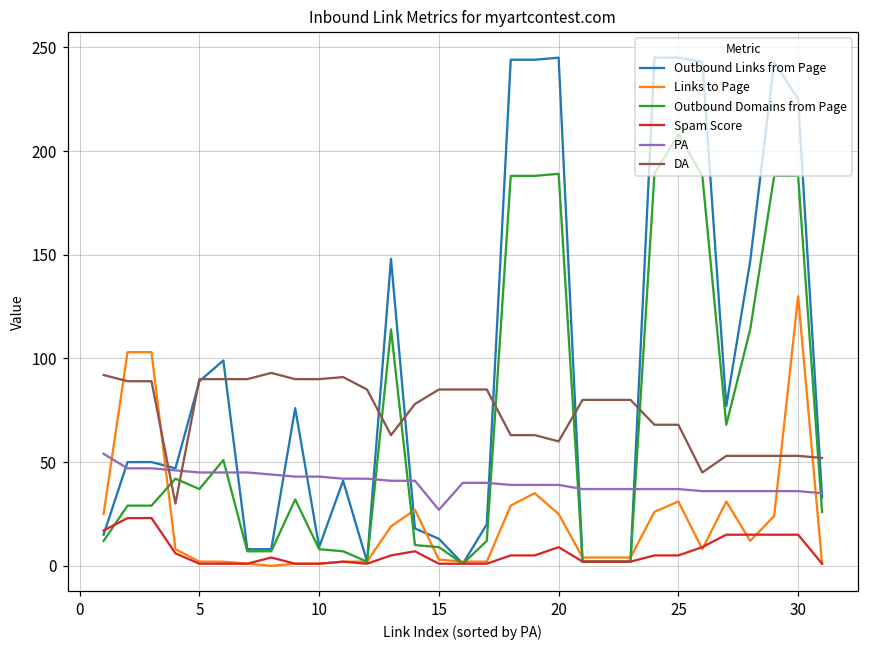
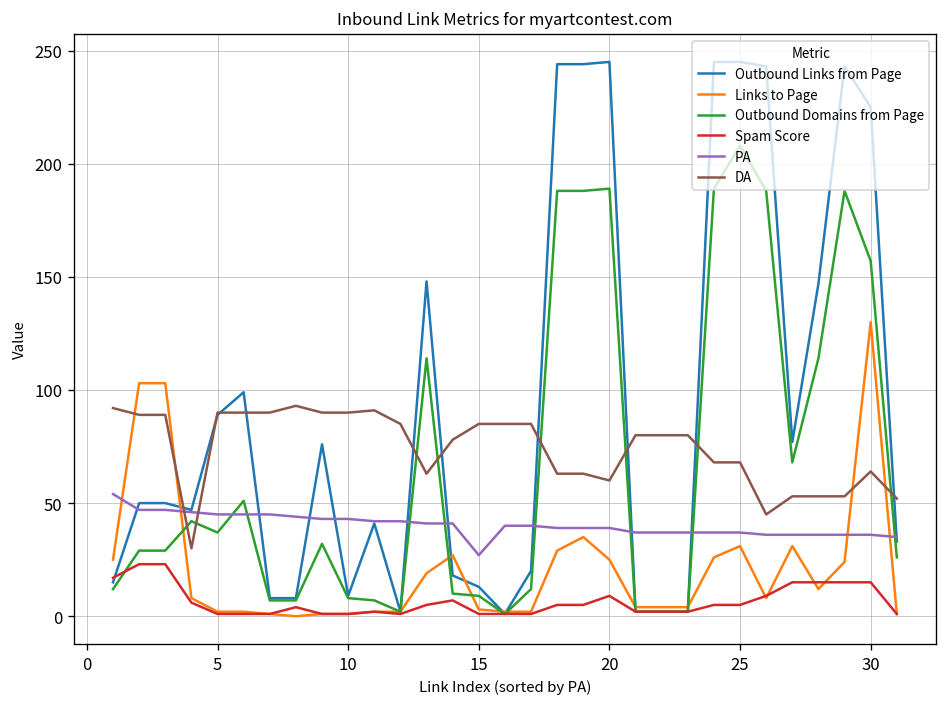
Outbound Domains from Page, 30: 188 -> 157
DA, 30: 53 -> 64
